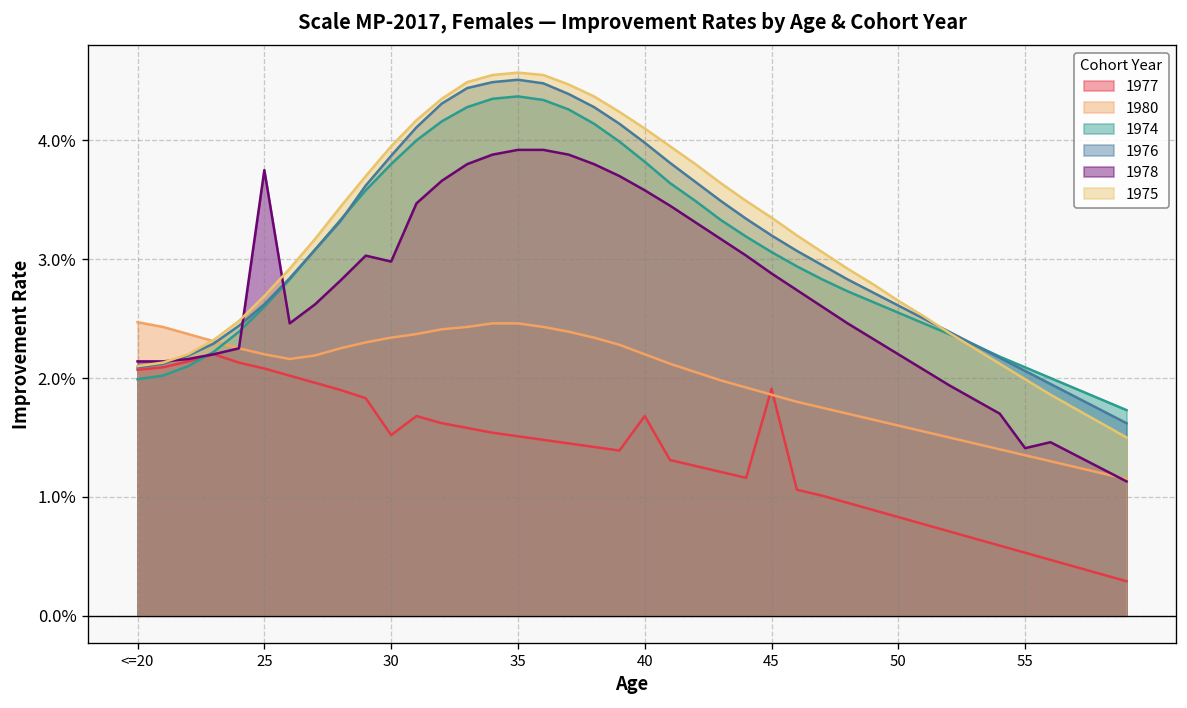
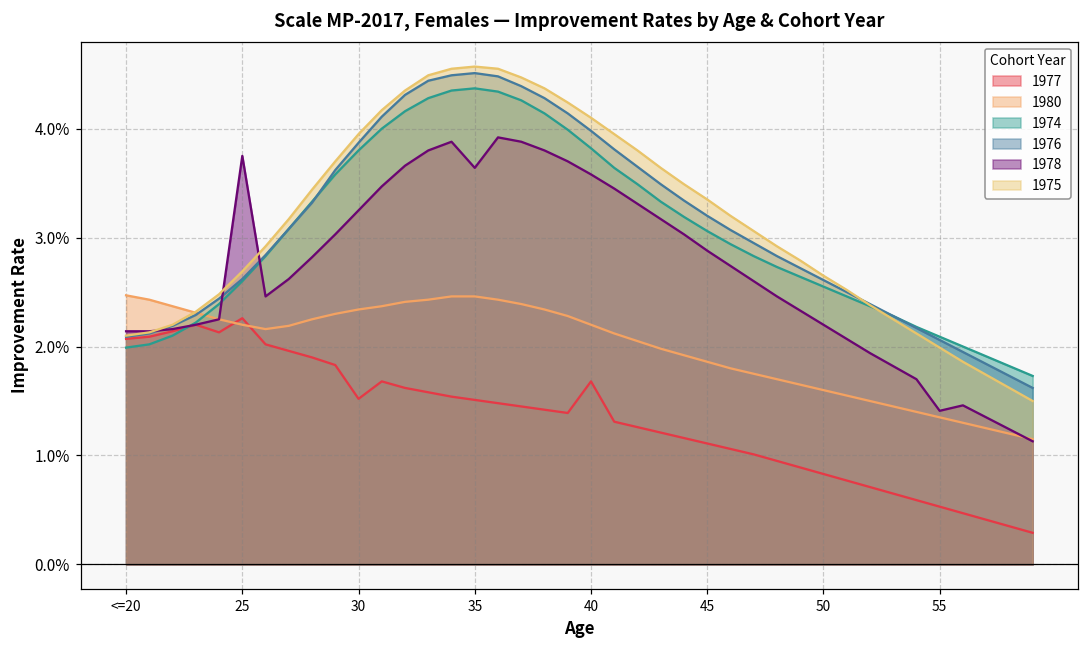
1977, 25: 2.1% -> 2.3%
1978, 30: 3.0% -> 3.3%
1978, 35: 3.9% -> 3.6%
1977, 45: 1.9% -> 1.1%
